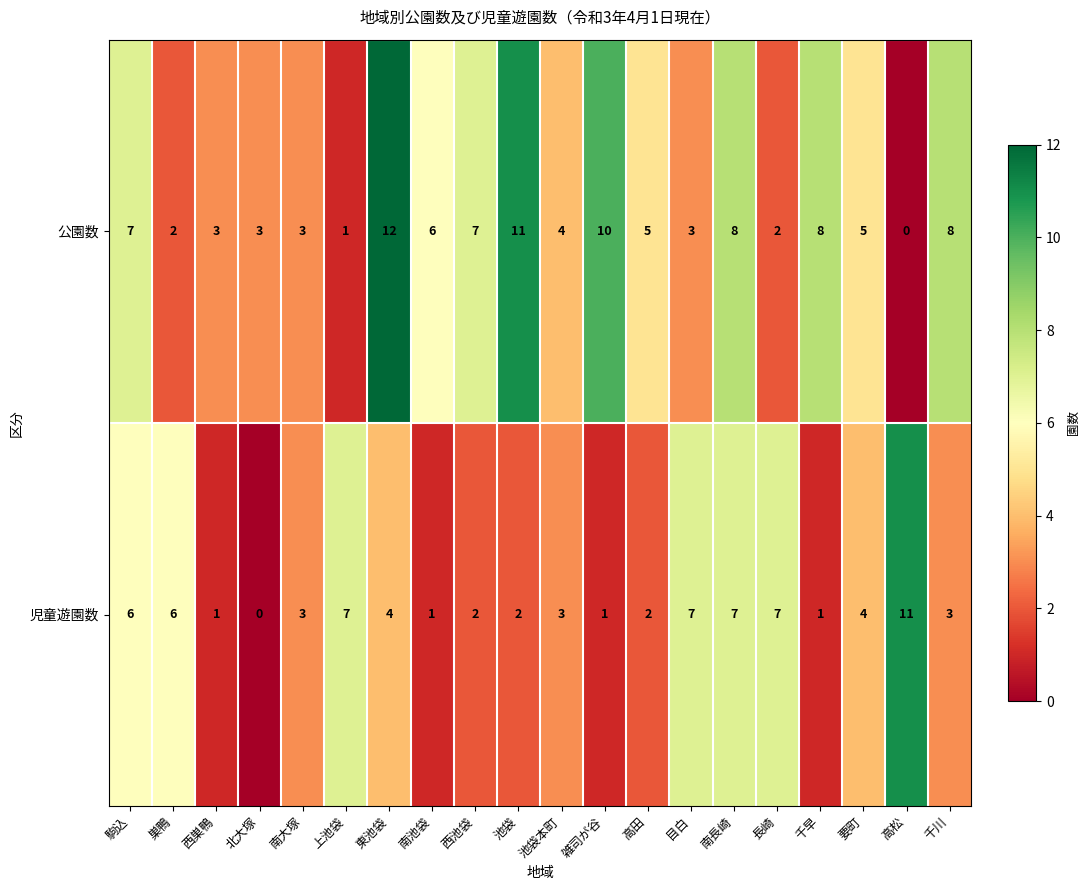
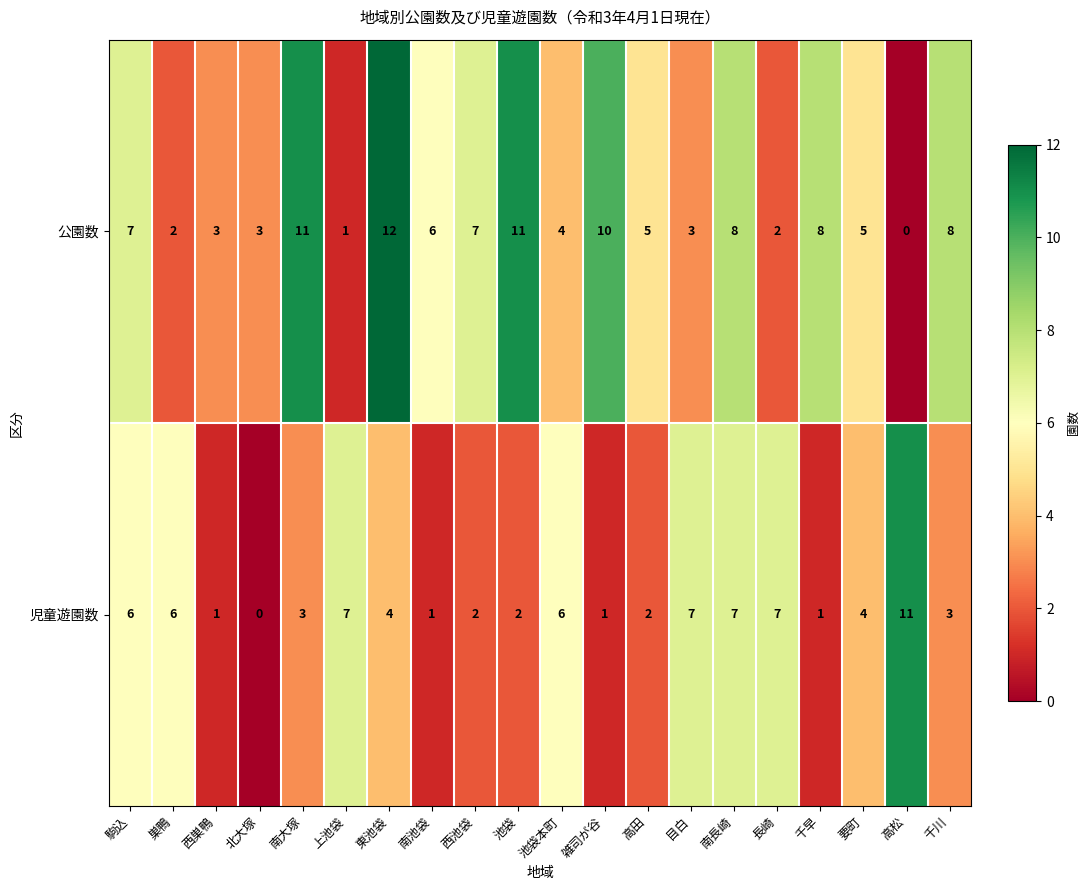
公園数, 南大塚: 3 -> 11
児童遊園数, 池袋本町: 3 -> 6
